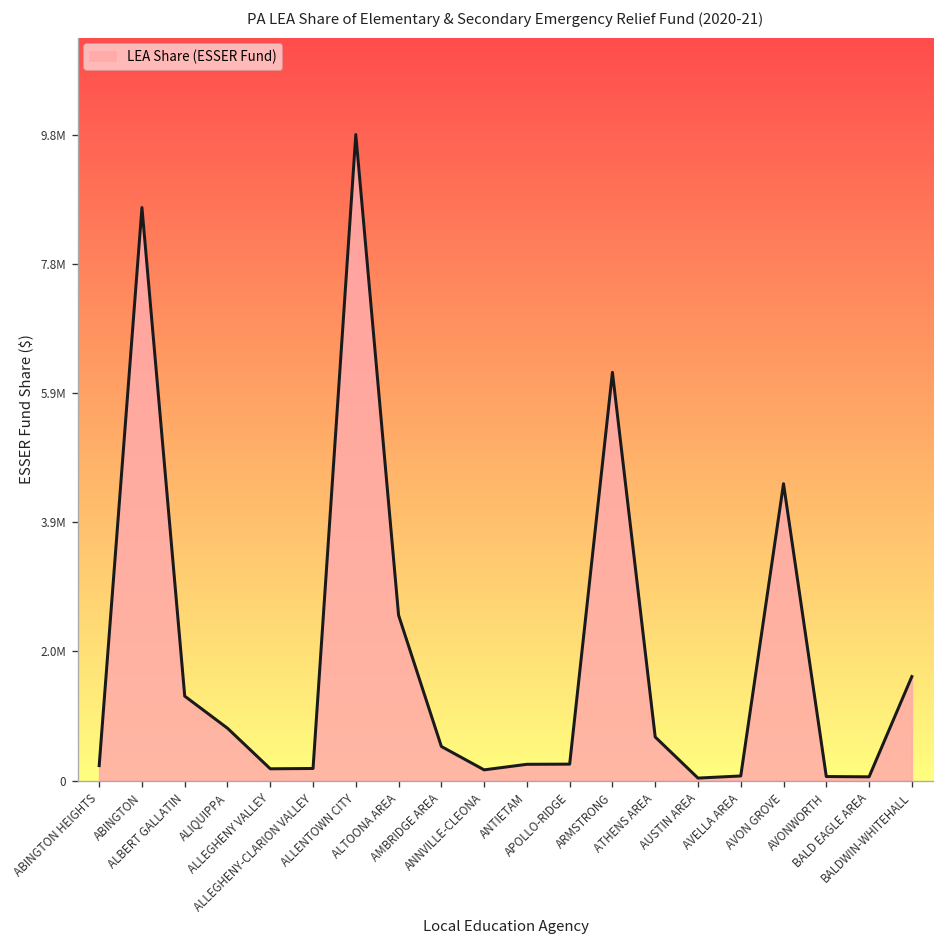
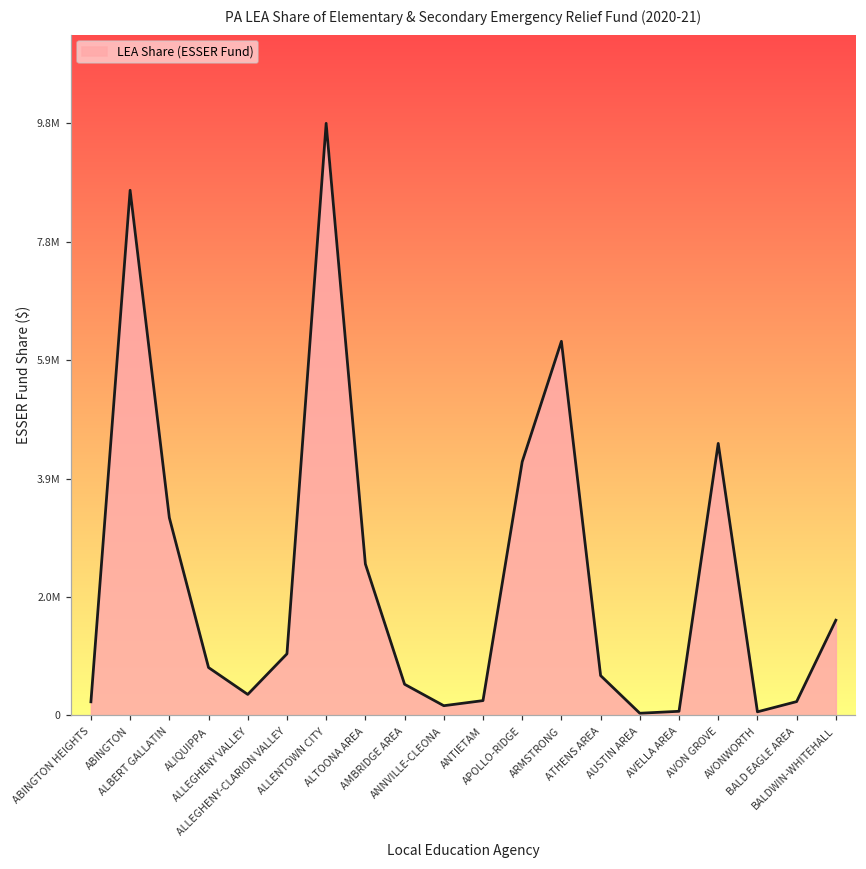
ALBERT GALLATIN: 1300000 -> 3300000
ALLEGHENY VALLEY: 200000 -> 300000
ALLEGHENY-CLARION VALLEY: 200000 -> 1000000
APOLLO-RIDGE: 200000 -> 4200000
BALD EAGLE AREA: 100000 -> 200000
